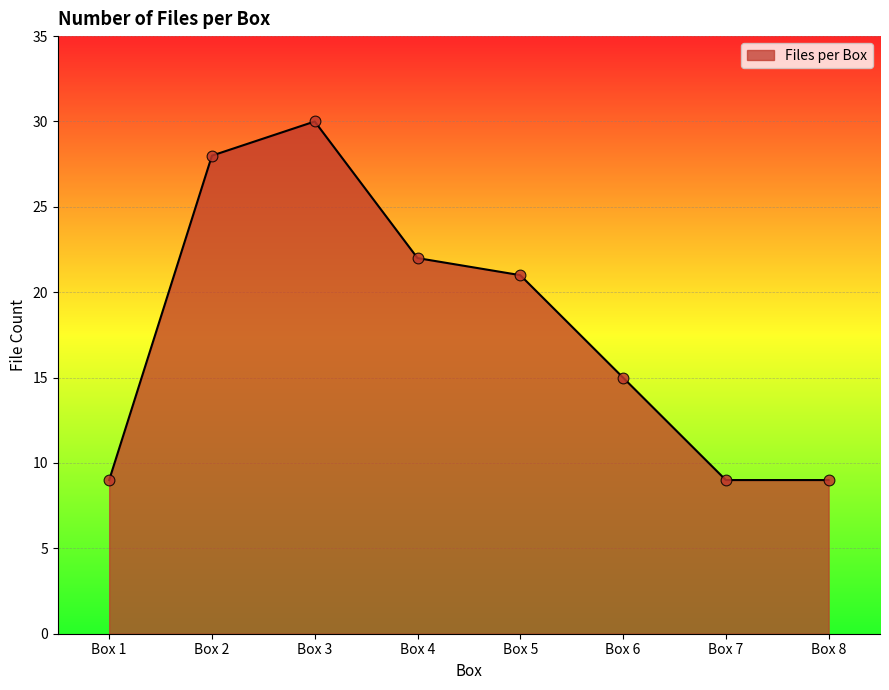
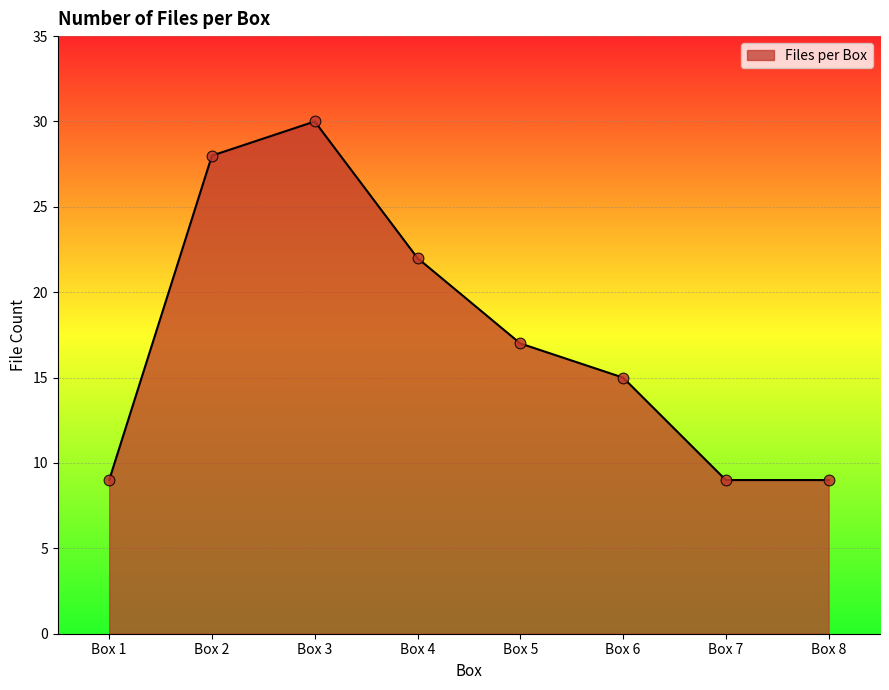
Box 5: 21 -> 17
